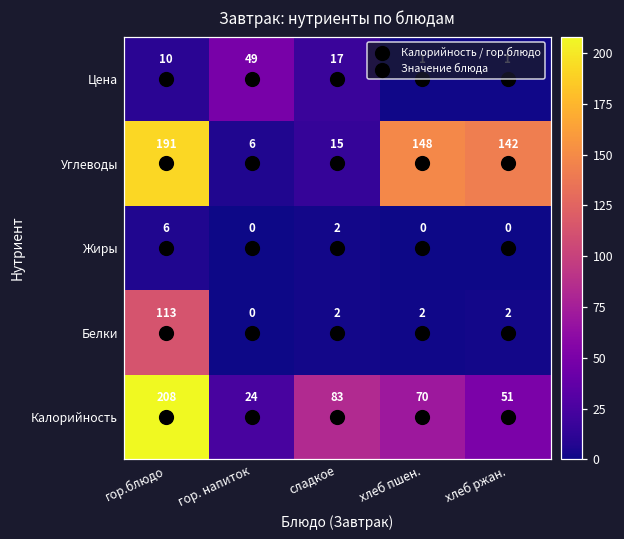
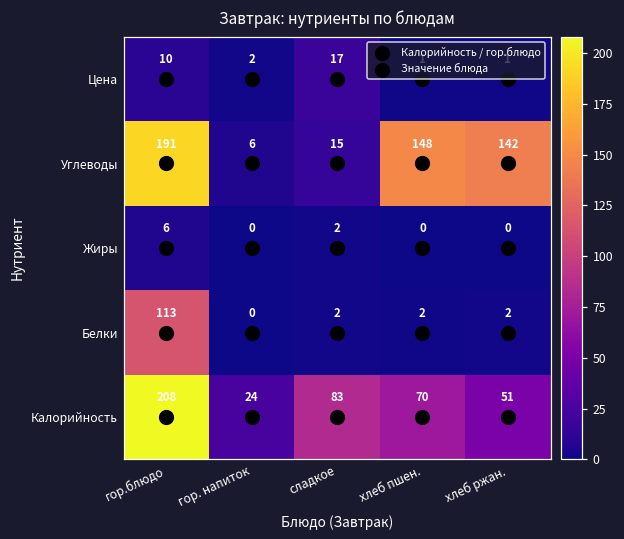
Цена, гор. напиток: 49 -> 2
